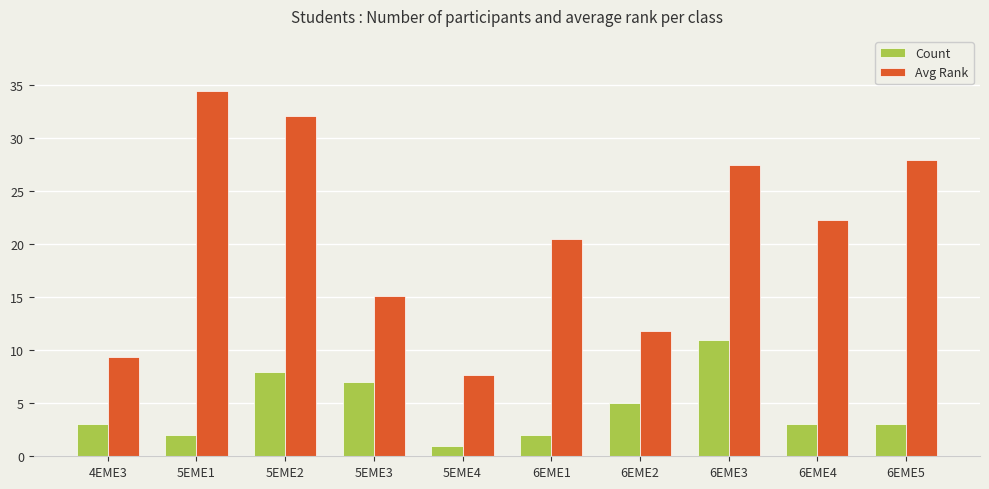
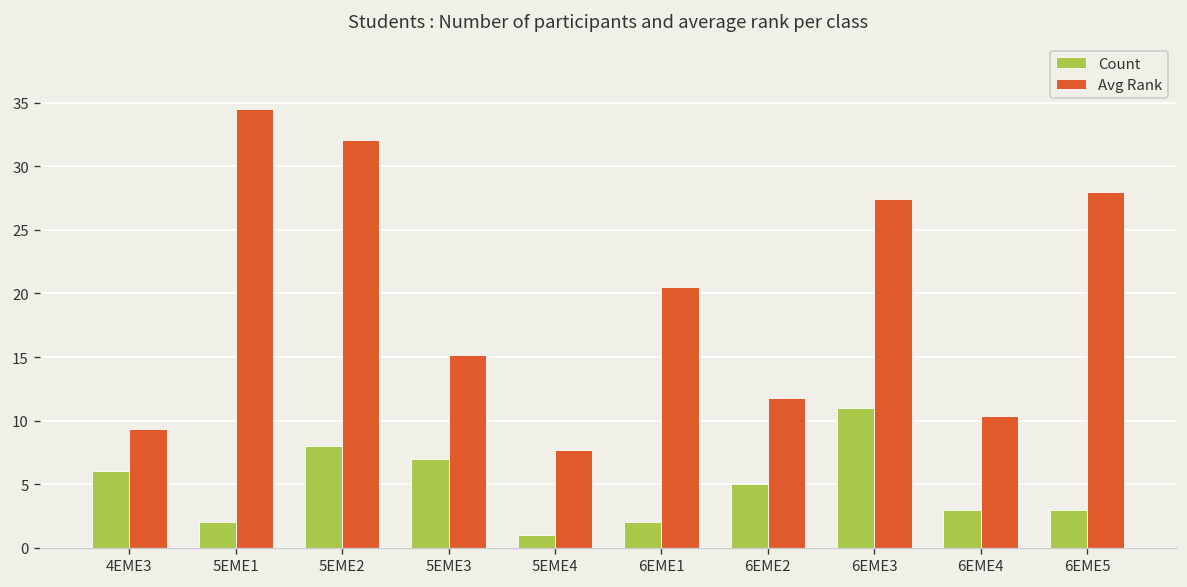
Count, 4EME3: 3 -> 6
Avg Rank, 6EME4: 22.3 -> 10.4
